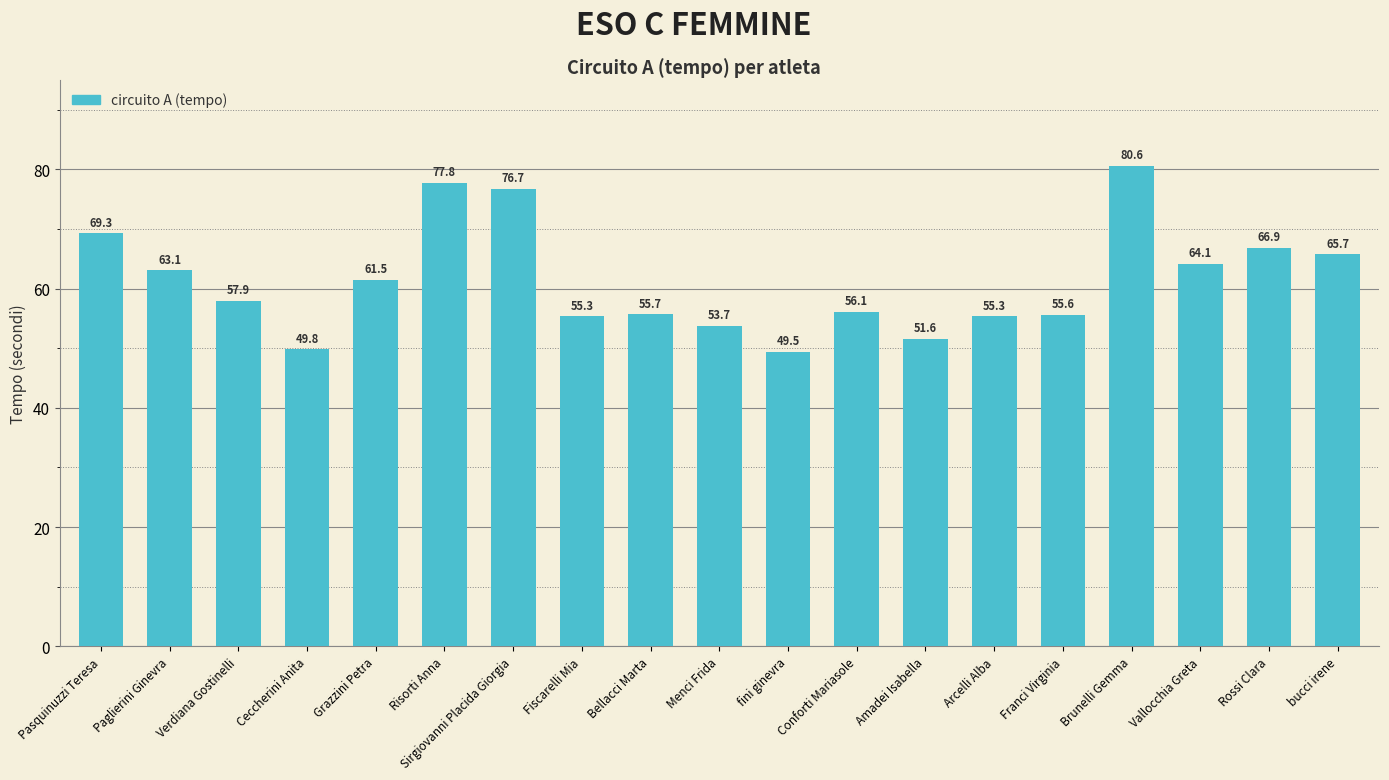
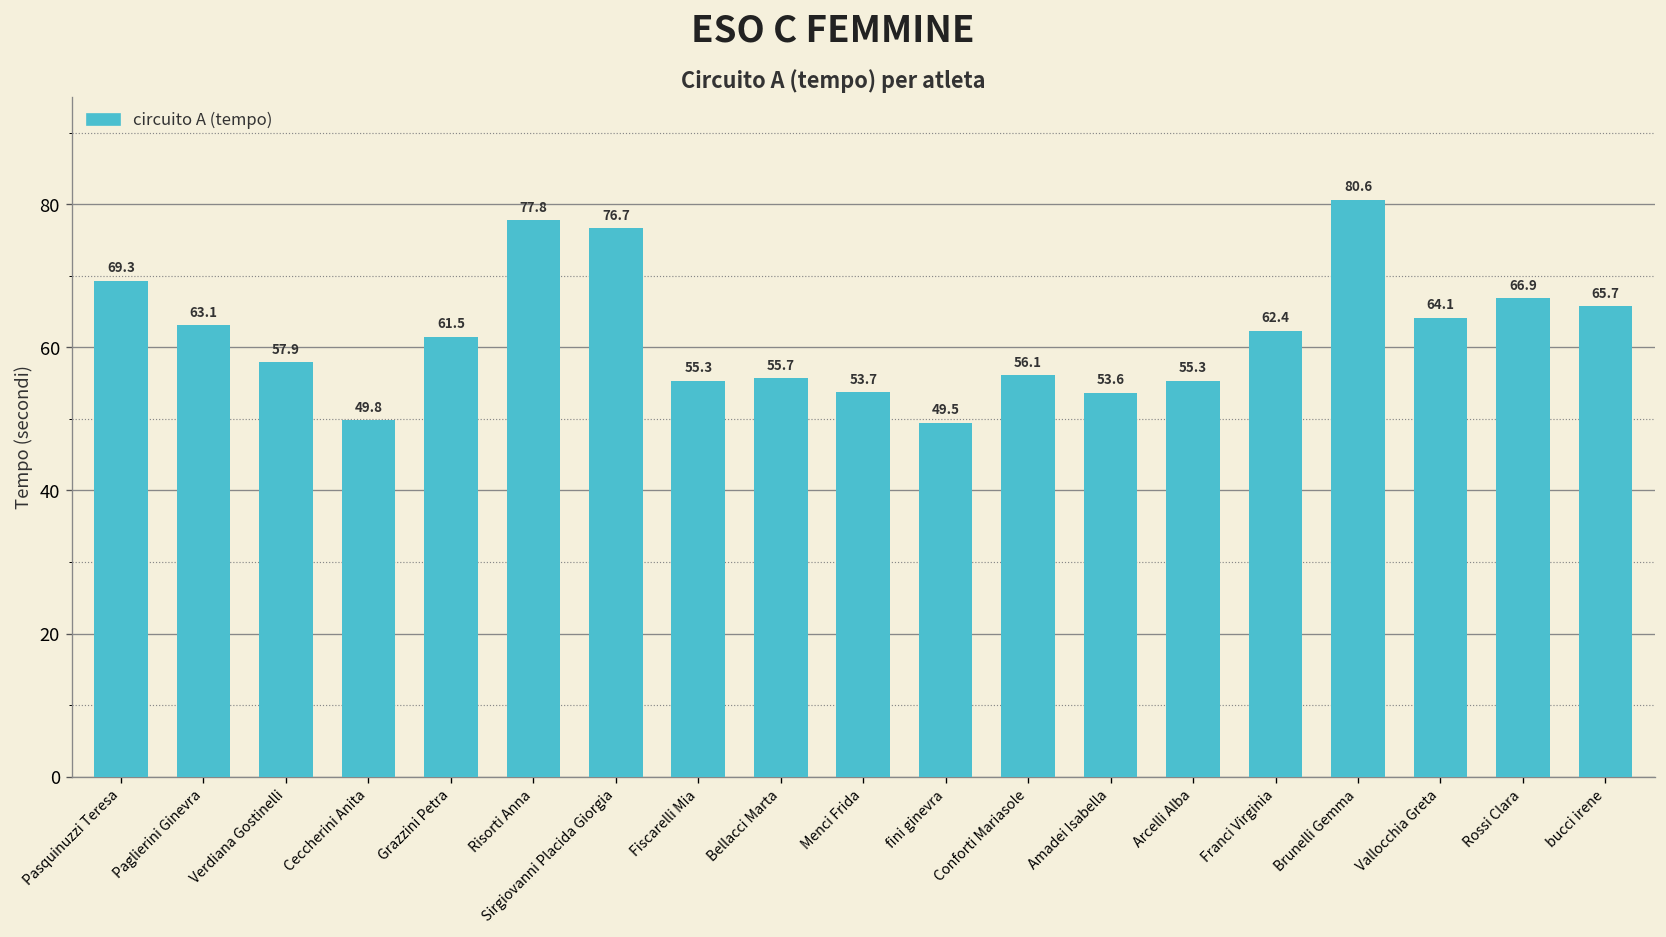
Amadei Isabella: 51.6 -> 53.6
Franci Virginia: 55.6 -> 62.4
